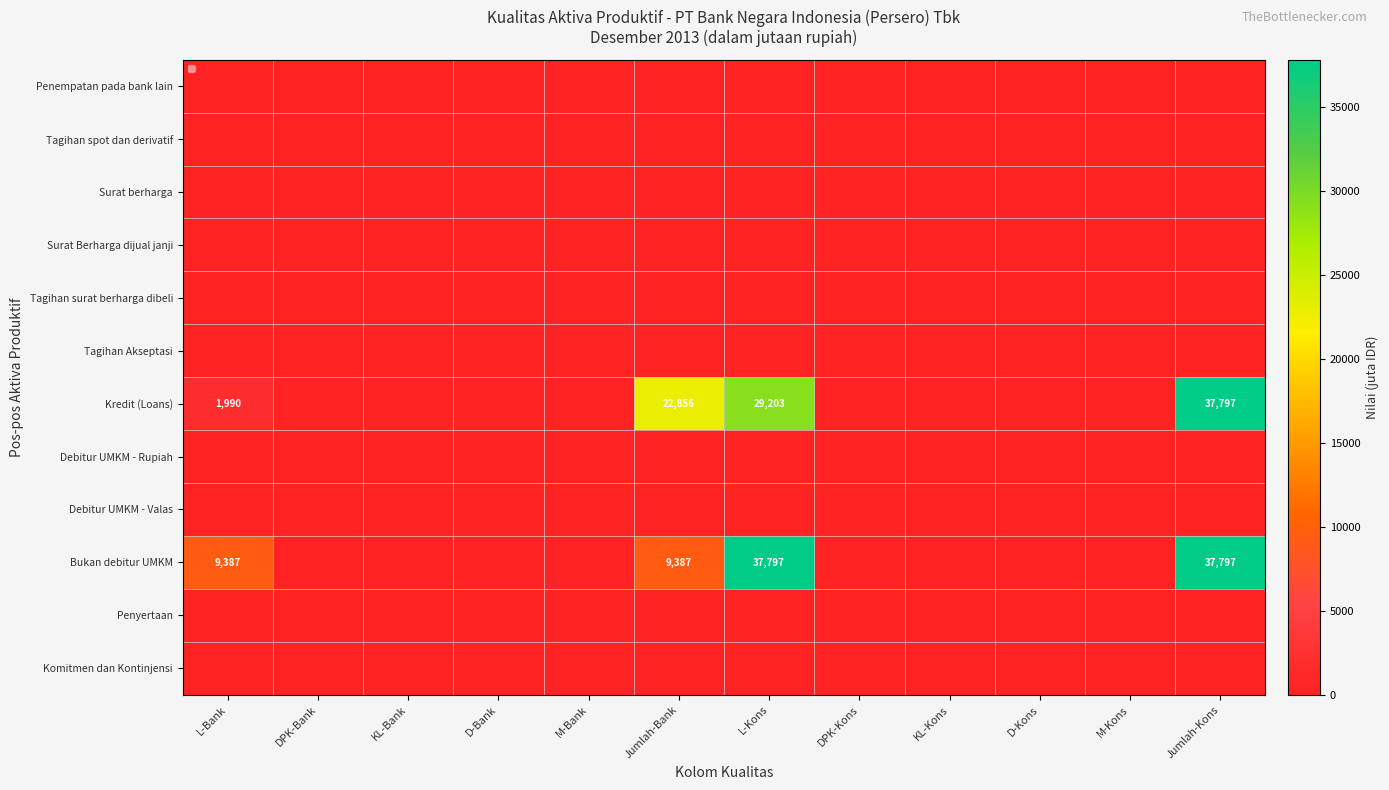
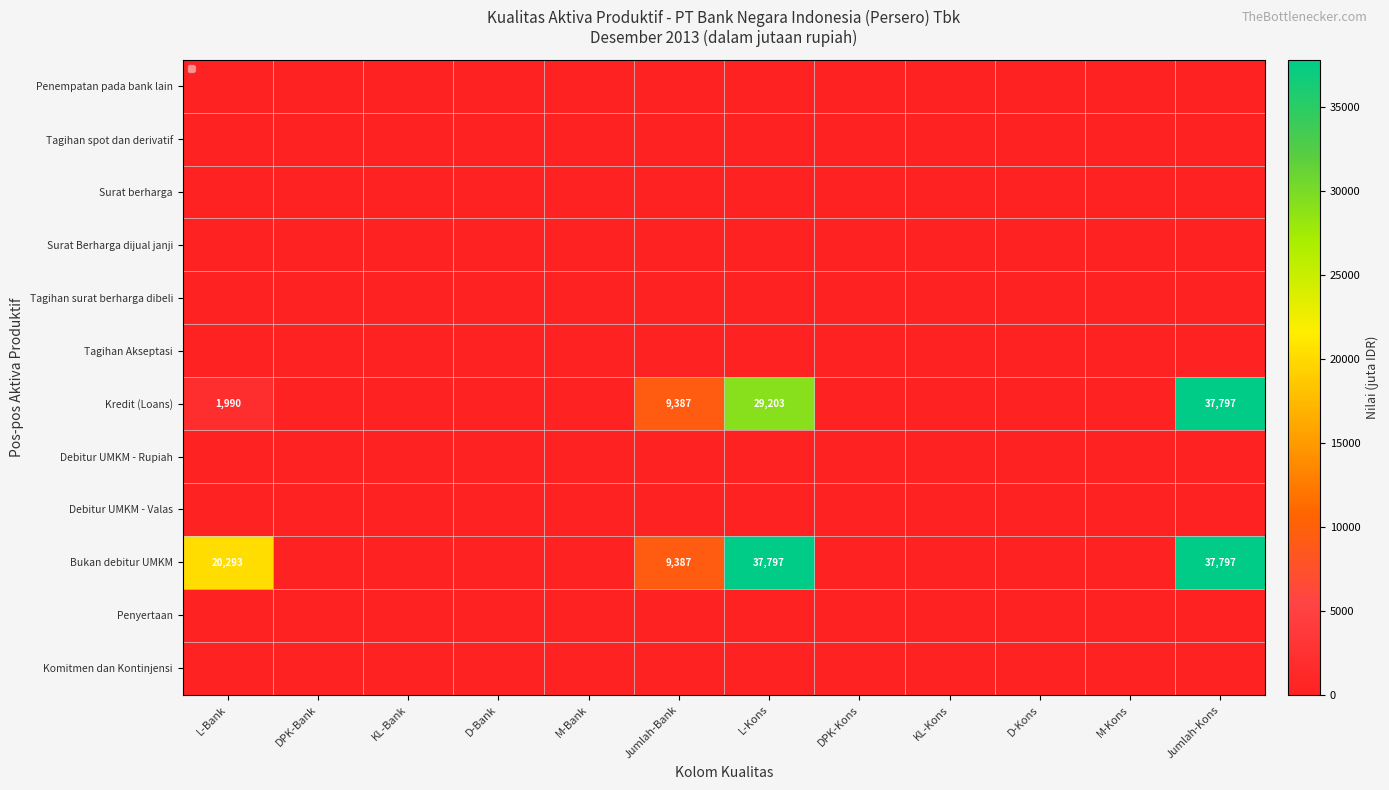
Kredit (Loans), Jumlah-Bank: 22,856 -> 9,387
Bukan debitur UMKM, L-Bank: 9,387 -> 20,293
